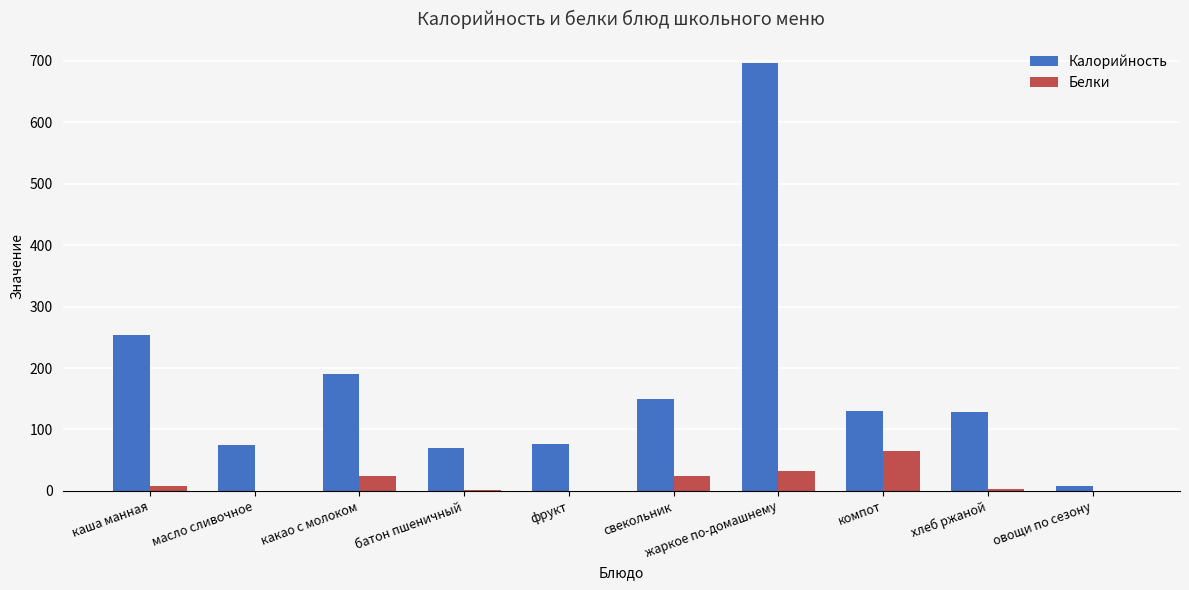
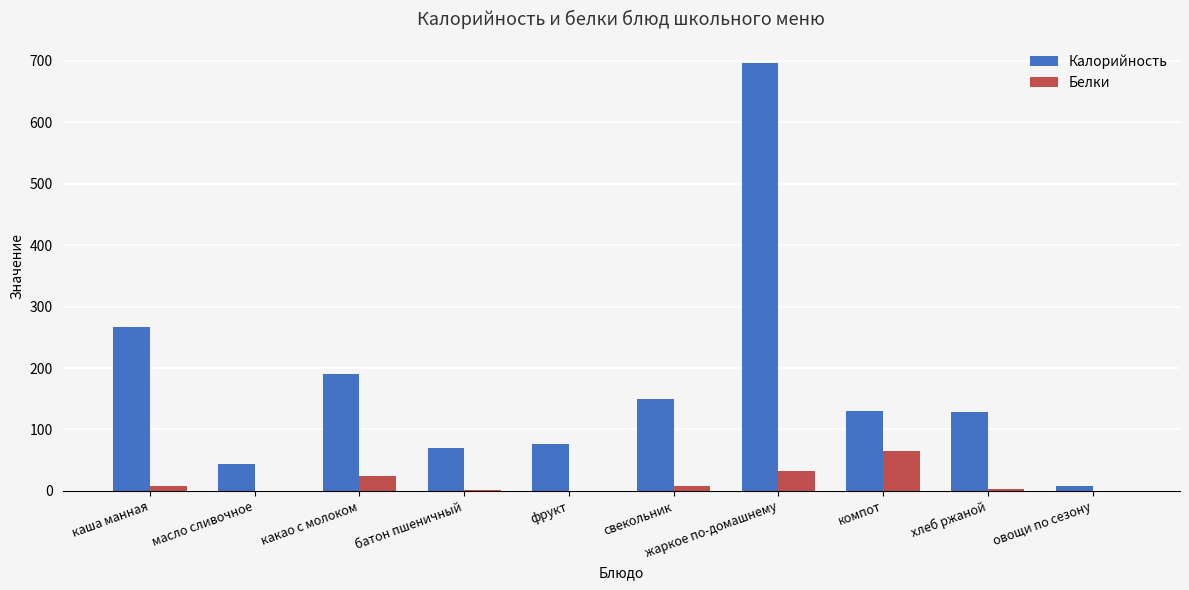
Калорийность, каша манная: 250 -> 270
Калорийность, масло сливочное: 80 -> 40
Белки, свекольник: 20 -> 10
